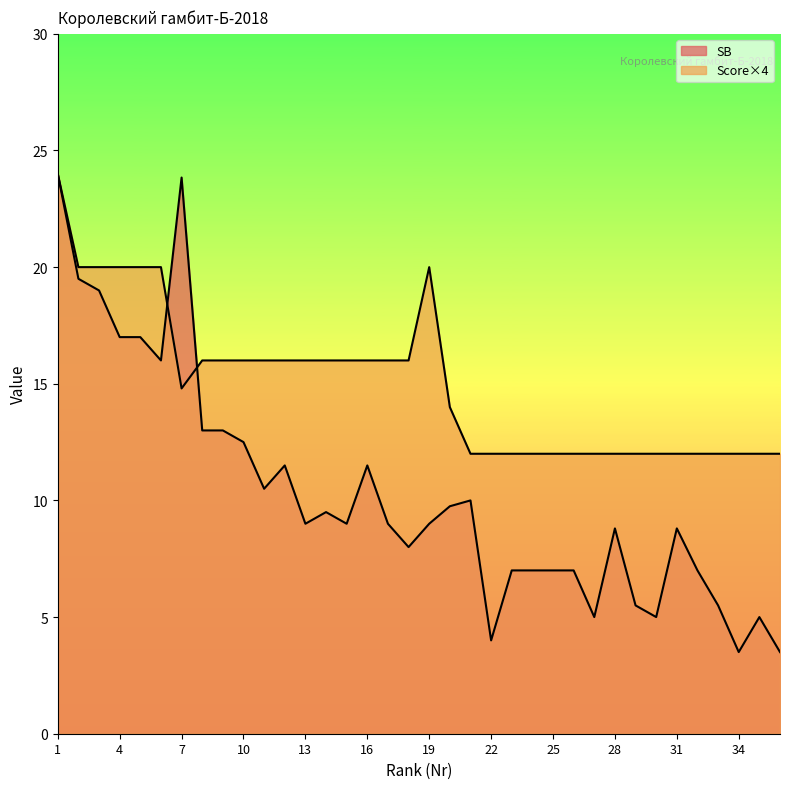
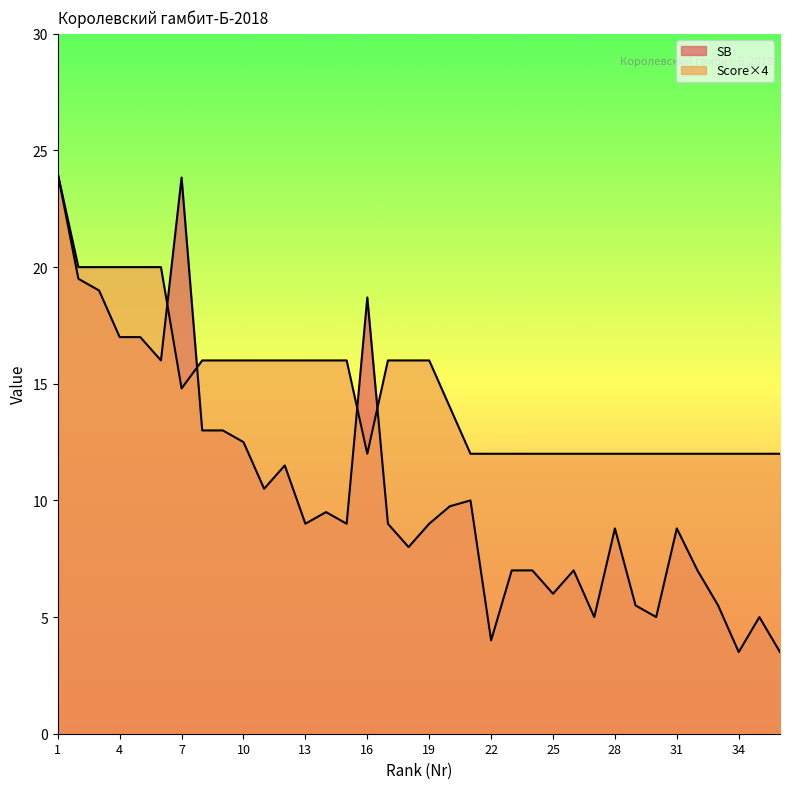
SB, 16: 11.5 -> 18.7
Score×4, 16: 16.0 -> 12.0
Score×4, 19: 20.0 -> 16.0
SB, 25: 7 -> 6
